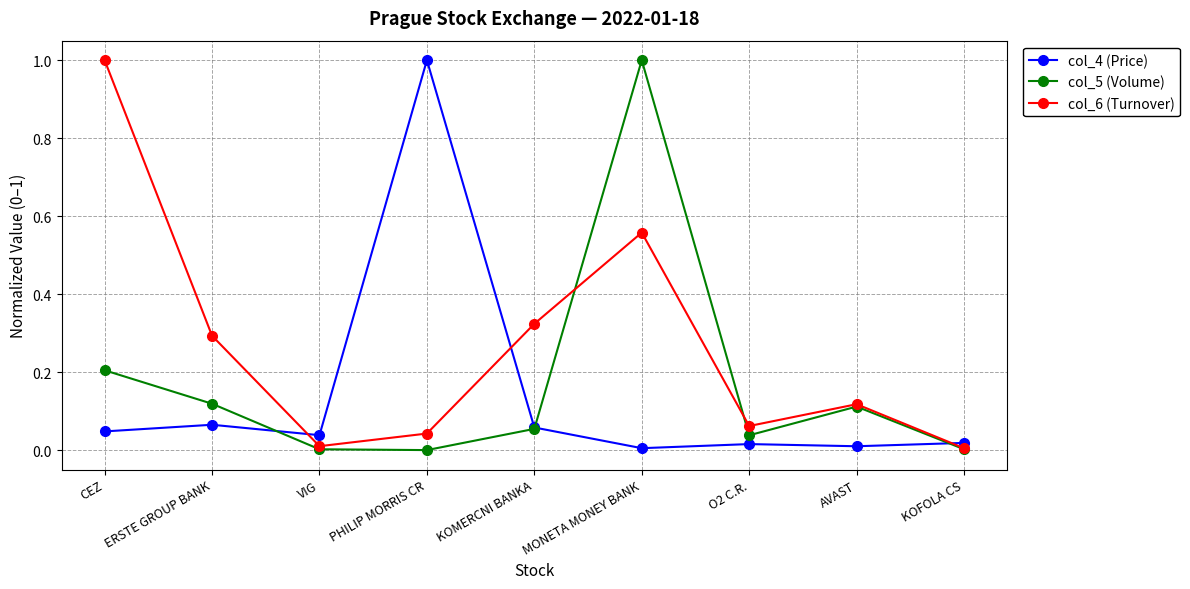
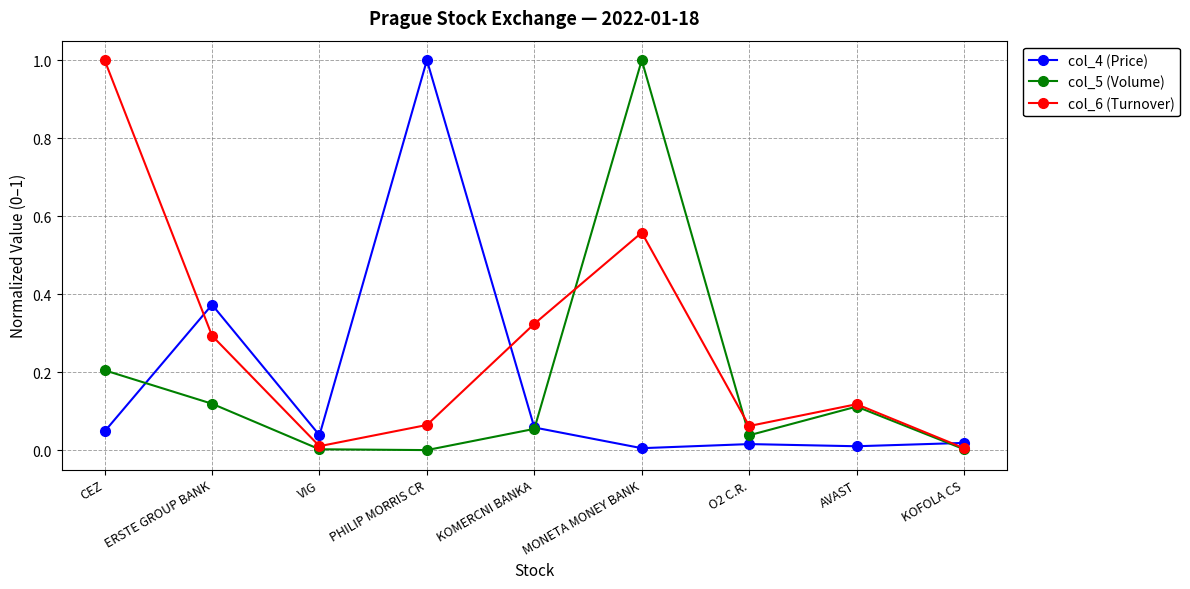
col_4 (Price), ERSTE GROUP BANK: 0.07 -> 0.37
col_6 (Turnover), PHILIP MORRIS CR: 0.04 -> 0.07
